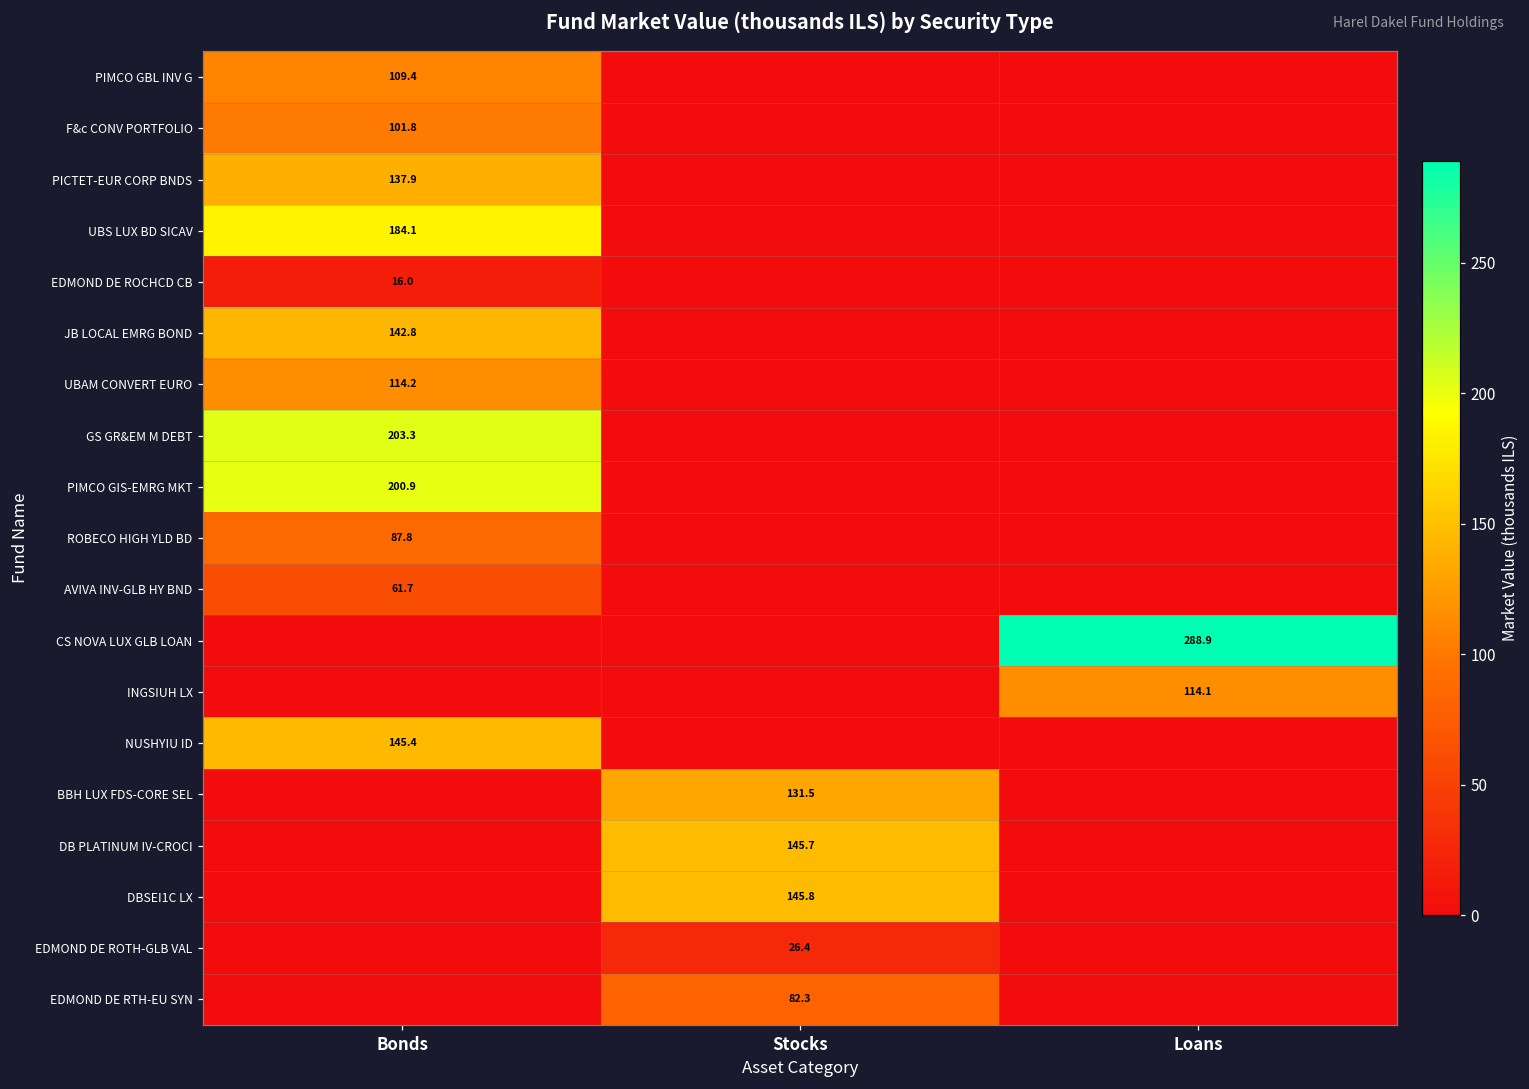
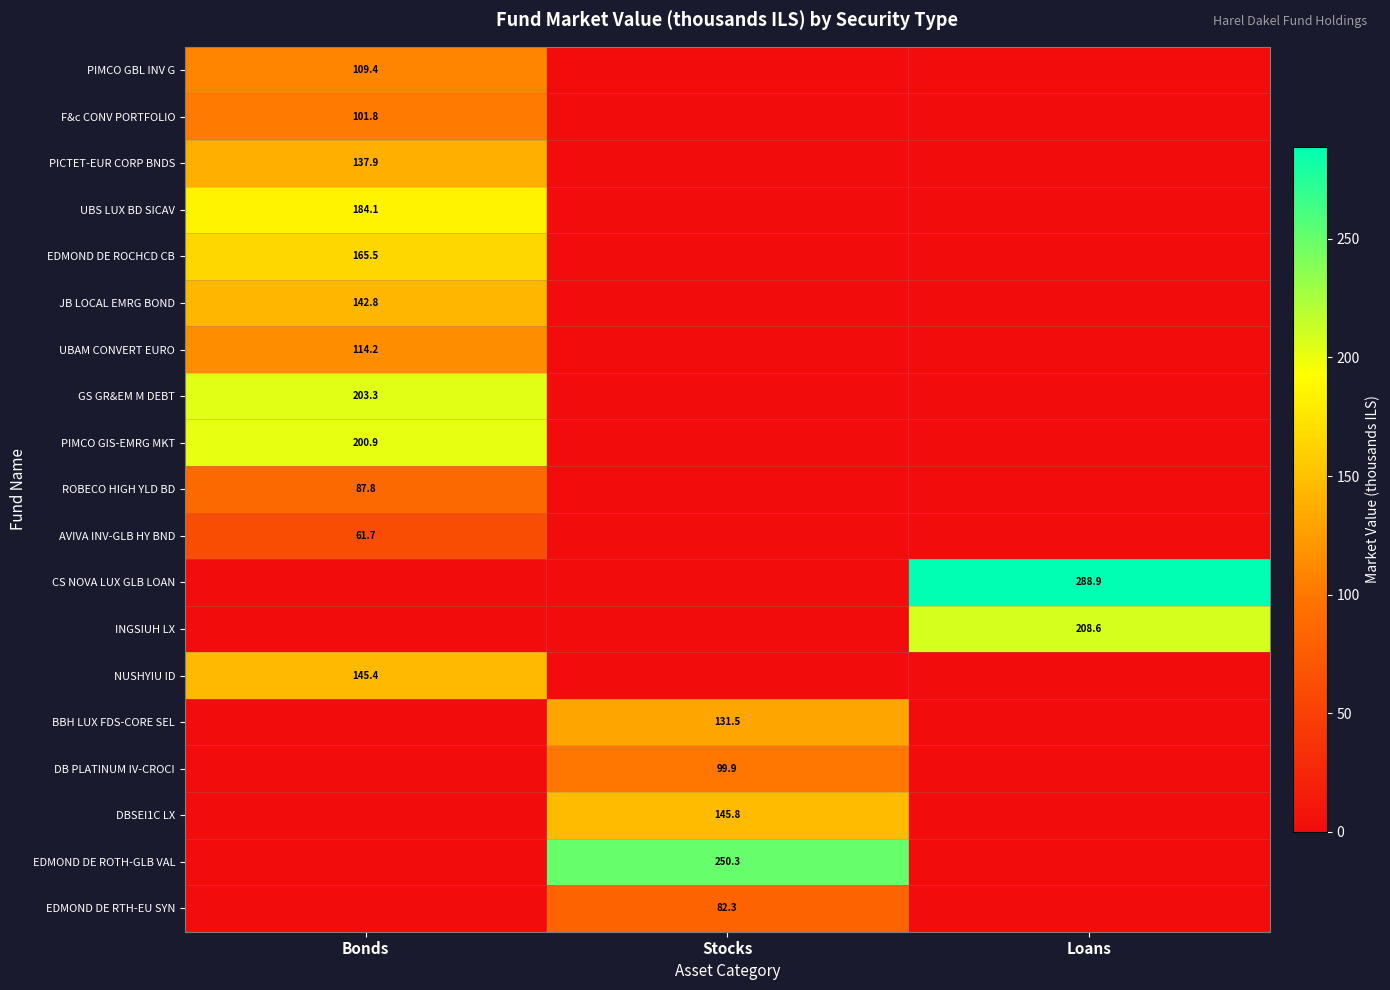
EDMOND DE ROCHCD CB, Bonds: 16.0 -> 165.5
INGSIUH LX, Loans: 114.1 -> 208.6
DB PLATINUM IV-CROCI, Stocks: 145.7 -> 99.9
EDMOND DE ROTH-GLB VAL, Stocks: 26.4 -> 250.3
